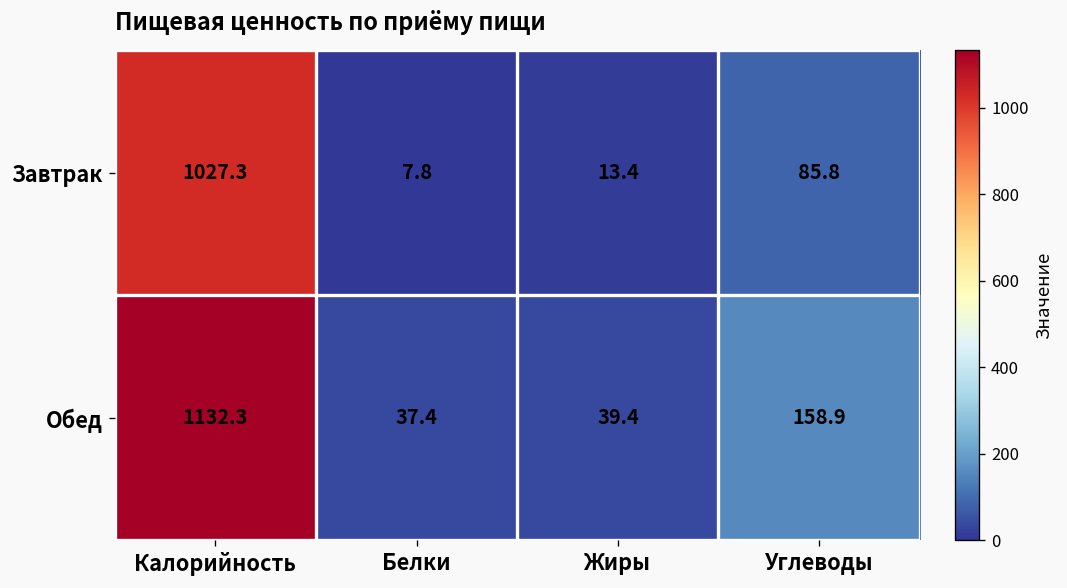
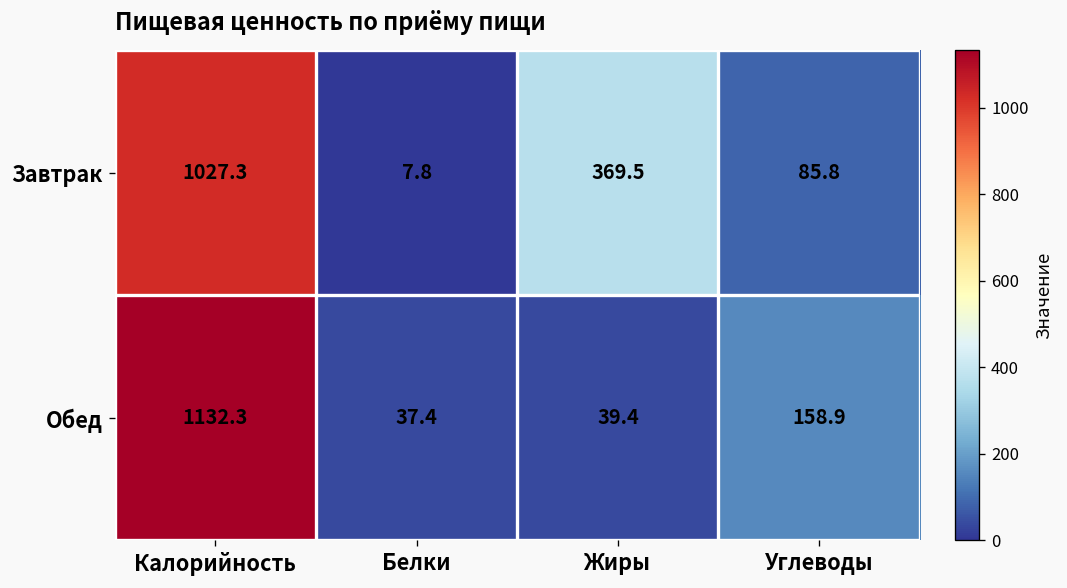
Завтрак, Жиры: 13.4 -> 369.5
